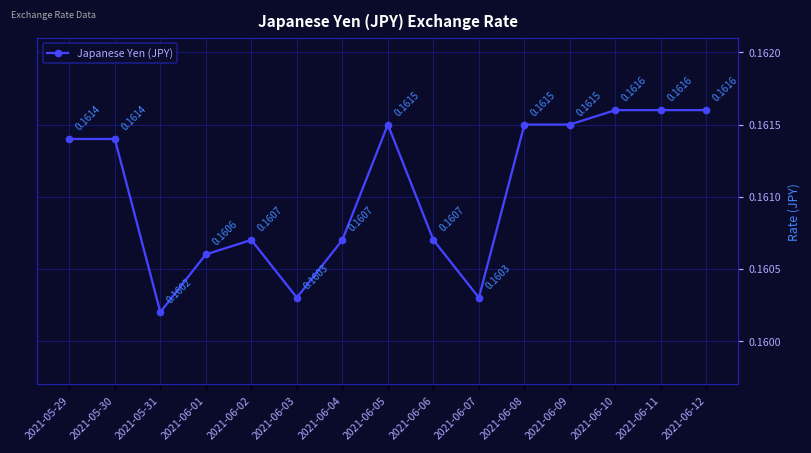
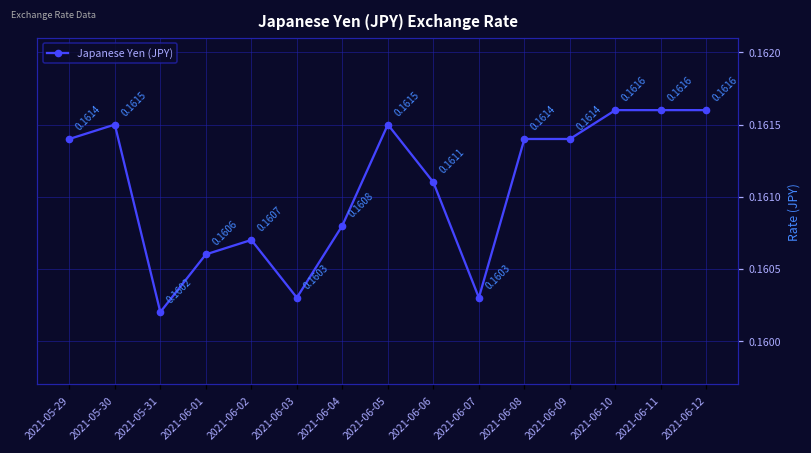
2021-05-30: 0.1614 -> 0.1615
2021-06-04: 0.1607 -> 0.1608
2021-06-06: 0.1607 -> 0.1611
2021-06-08: 0.1615 -> 0.1614
2021-06-09: 0.1615 -> 0.1614
